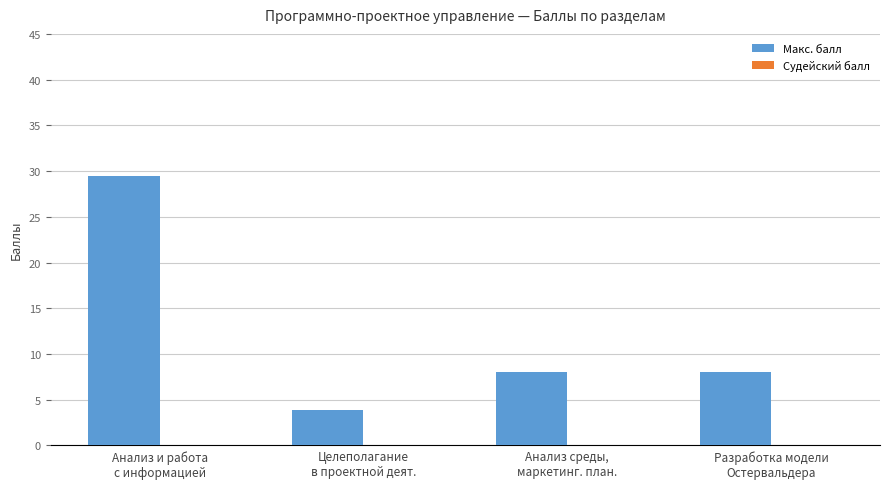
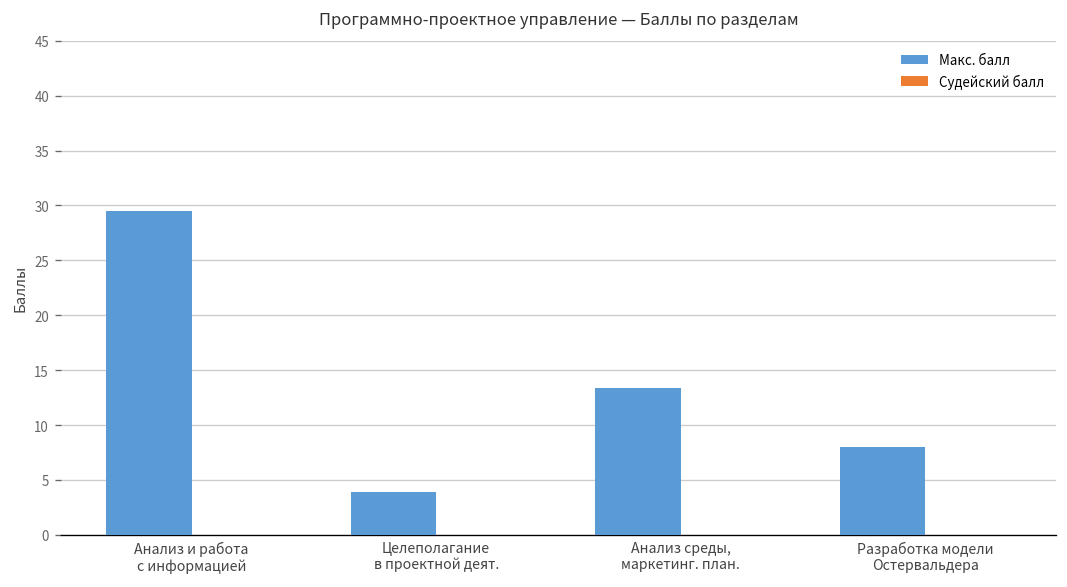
Макс. балл, Анализ среды, маркетинг. план.: 8 -> 13
